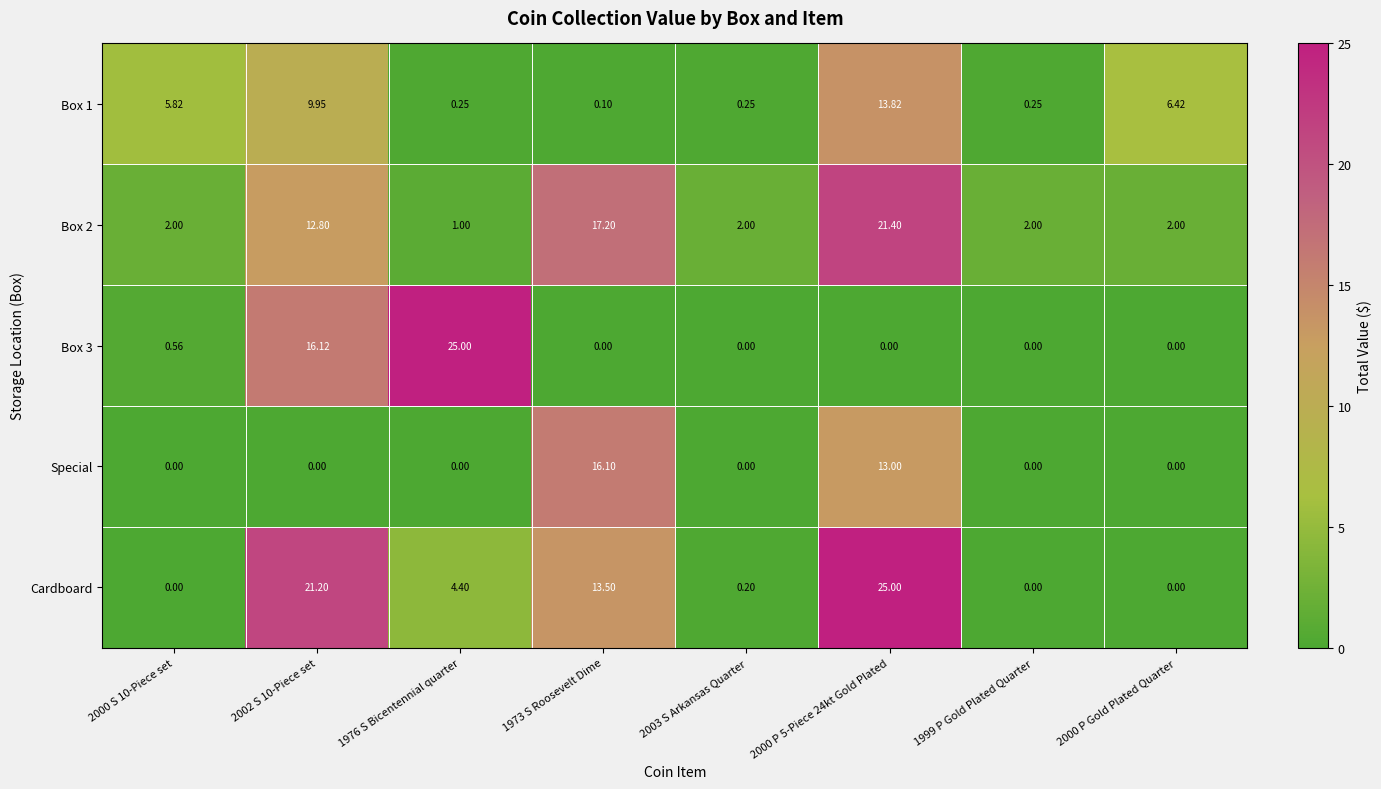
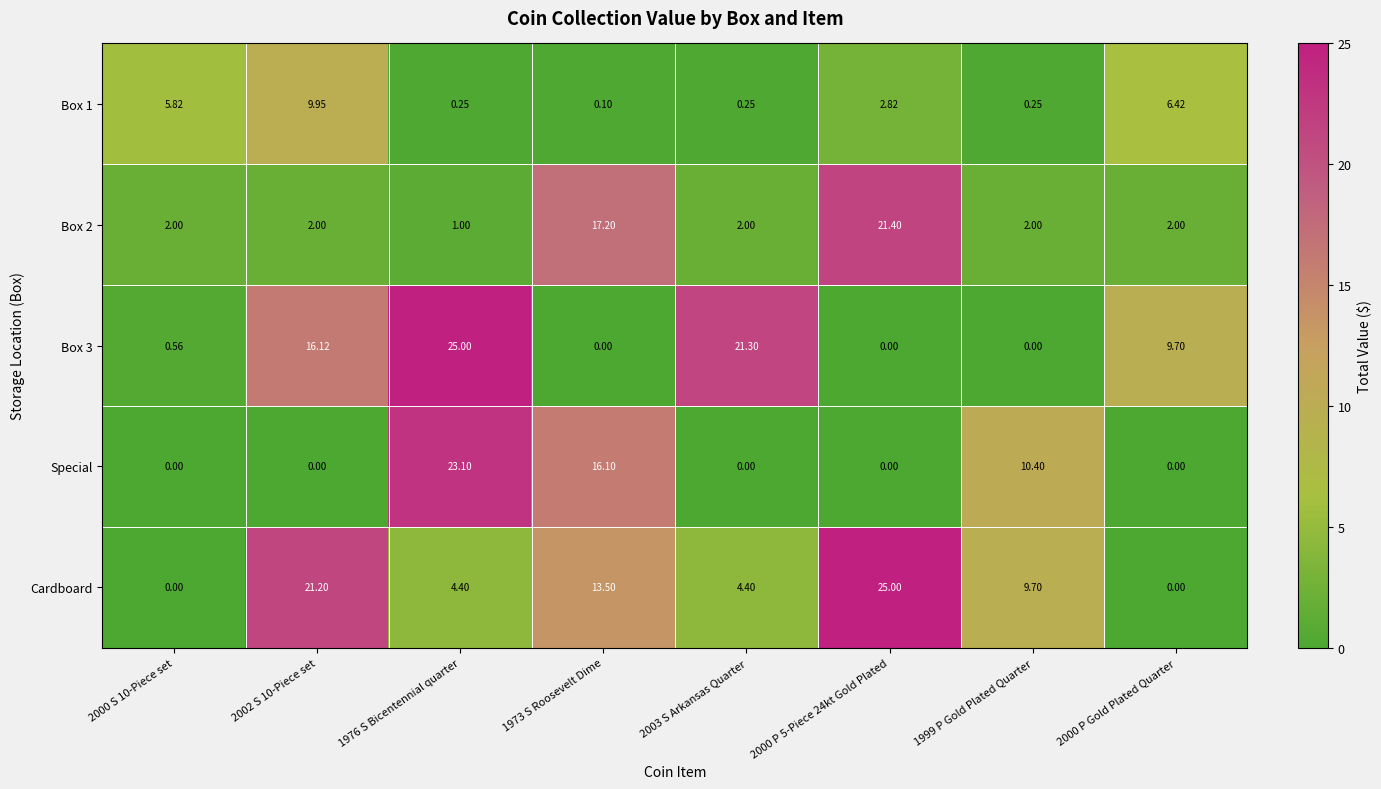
Box 1, 2000 P 5-Piece 24kt Gold Plated: 13.82 -> 2.82
Box 2, 2002 S 10-Piece set: 12.80 -> 2.00
Box 3, 2003 S Arkansas Quarter: 0.00 -> 21.30
Box 3, 2000 P Gold Plated Quarter: 0.00 -> 9.70
Special, 1976 S Bicentennial quarter: 0.00 -> 23.10
Special, 2000 P 5-Piece 24kt Gold Plated: 13.00 -> 0.00
Special, 1999 P Gold Plated Quarter: 0.00 -> 10.40
Cardboard, 2003 S Arkansas Quarter: 0.20 -> 4.40
Cardboard, 1999 P Gold Plated Quarter: 0.00 -> 9.70
